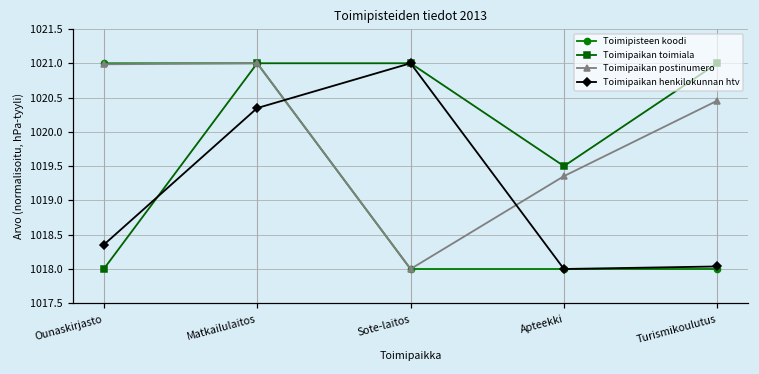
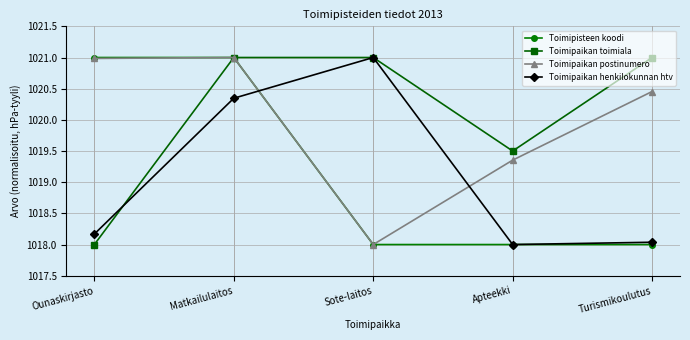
Toimipaikan henkilokunnan htv, Ounaskirjasto: 1018.4 -> 1018.2
